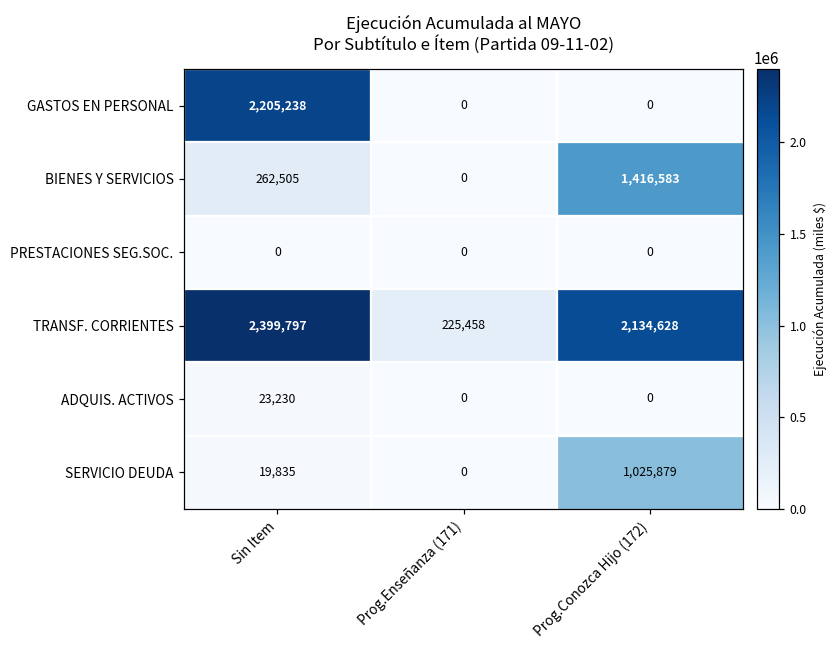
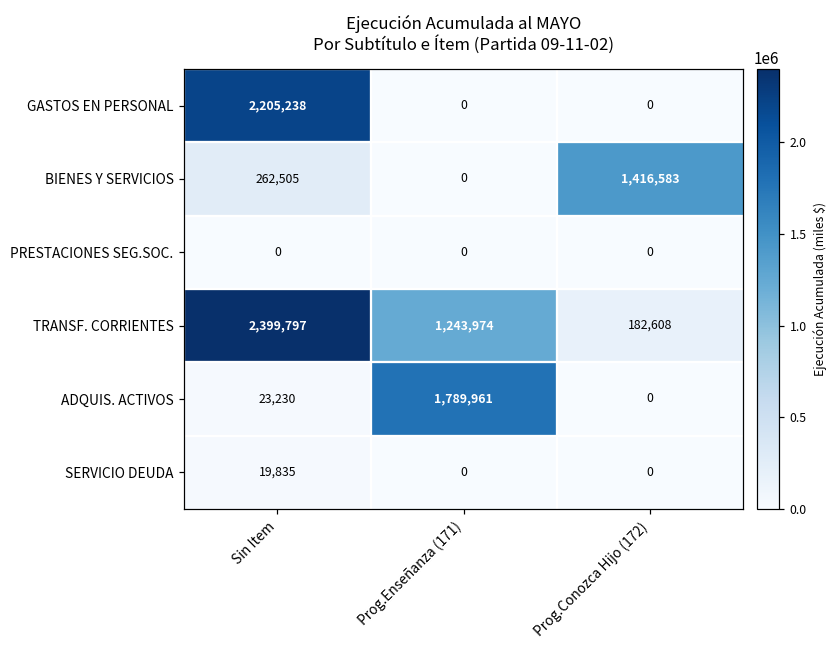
TRANSF. CORRIENTES, Prog.Enseñanza (171): 225,458 -> 1,243,974
TRANSF. CORRIENTES, Prog.Conozca Hijo (172): 2,134,628 -> 182,608
ADQUIS. ACTIVOS, Prog.Enseñanza (171): 0 -> 1,789,961
SERVICIO DEUDA, Prog.Conozca Hijo (172): 1,025,879 -> 0
